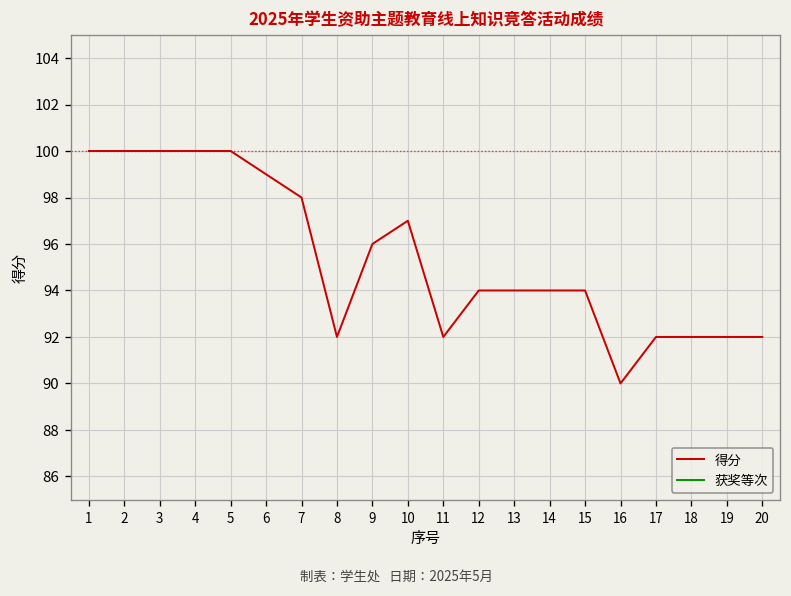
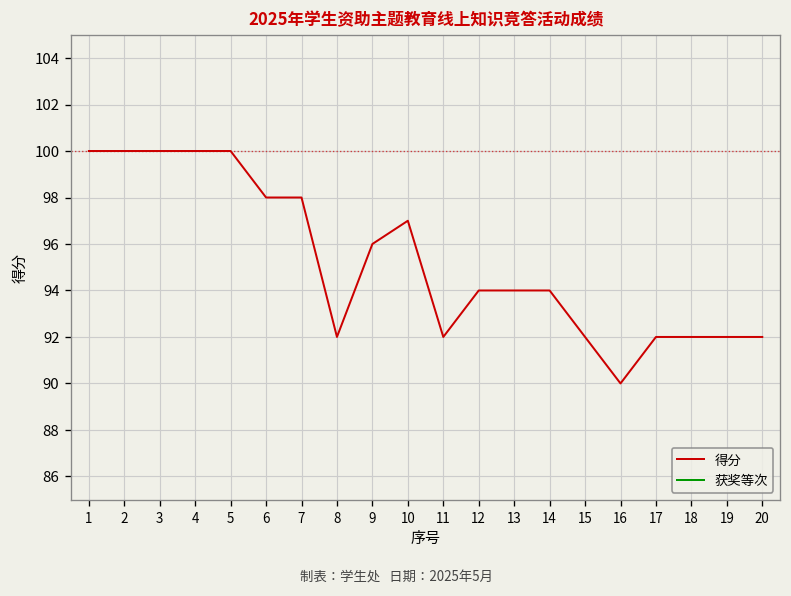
得分, 6: 99 -> 98
得分, 15: 94 -> 92
